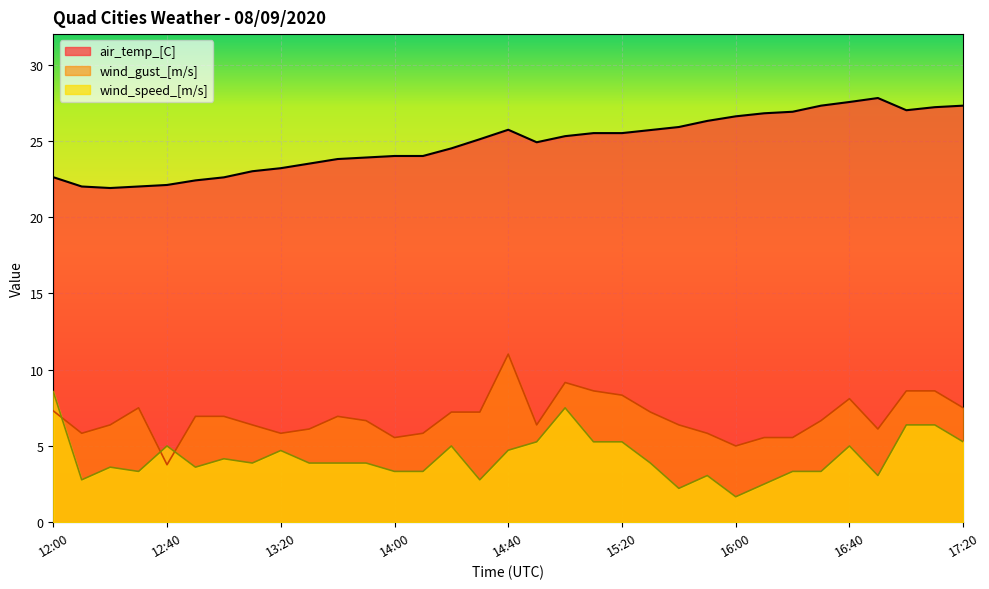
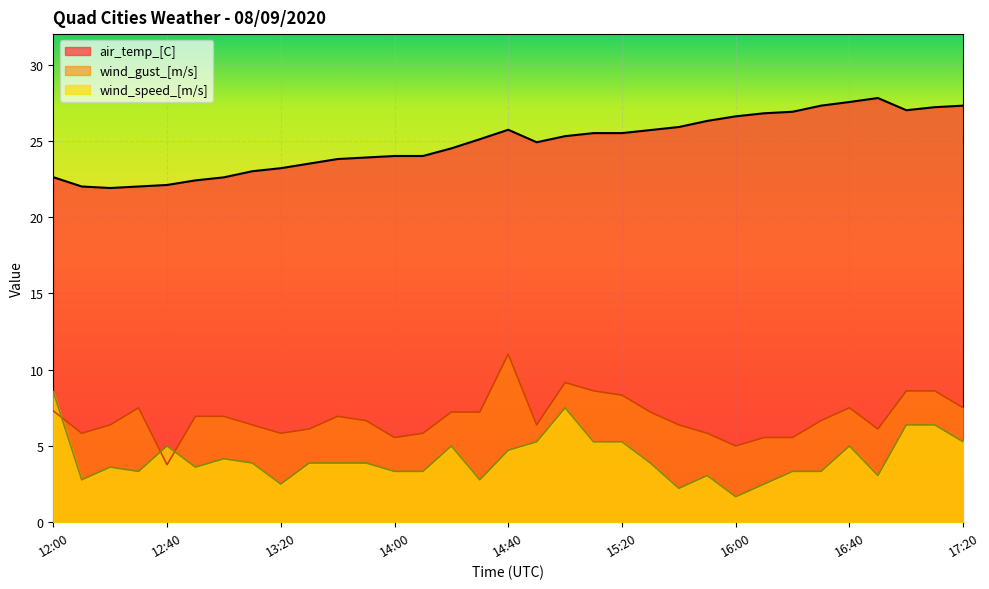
wind_speed_[m/s], 13:20: 4.7 -> 2.5
wind_gust_[m/s], 16:40: 8.1 -> 7.5
